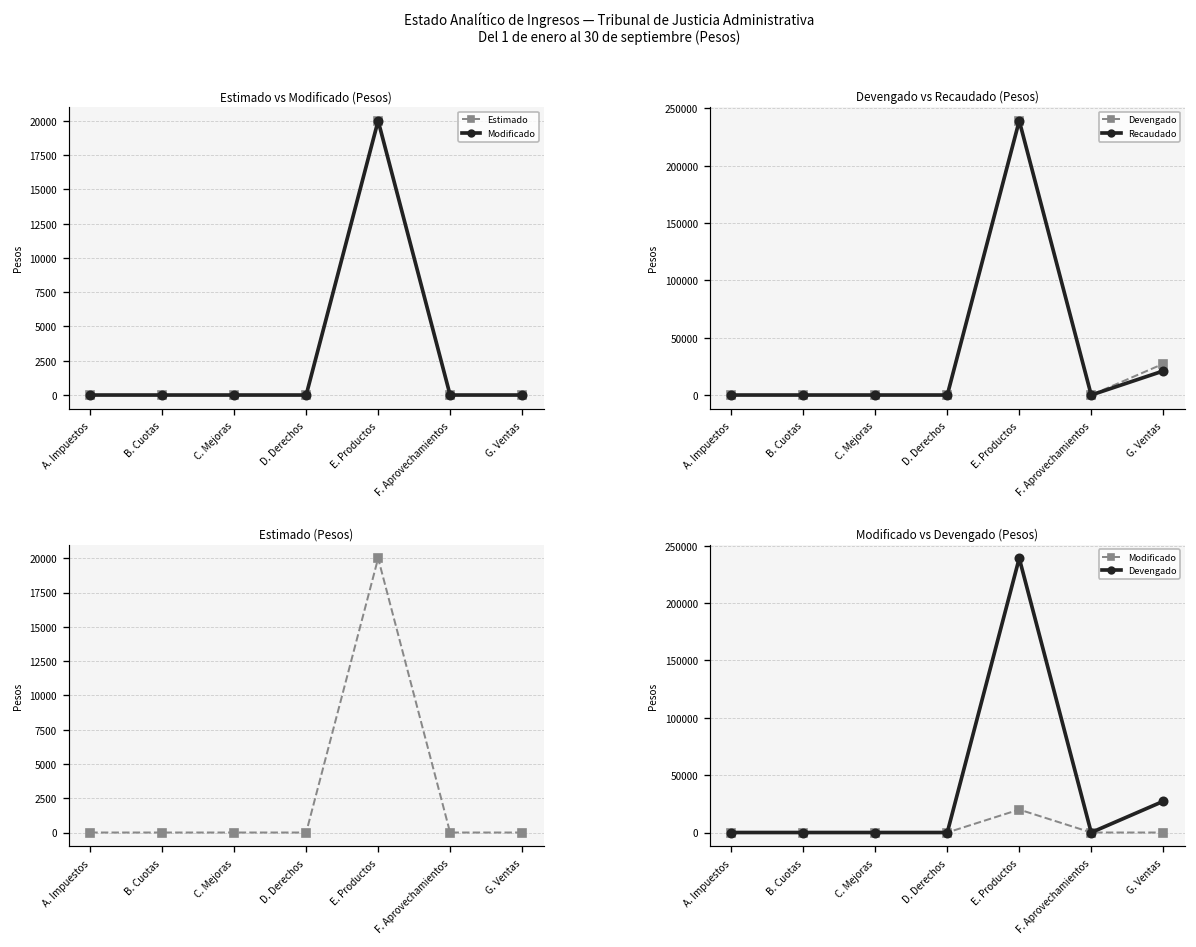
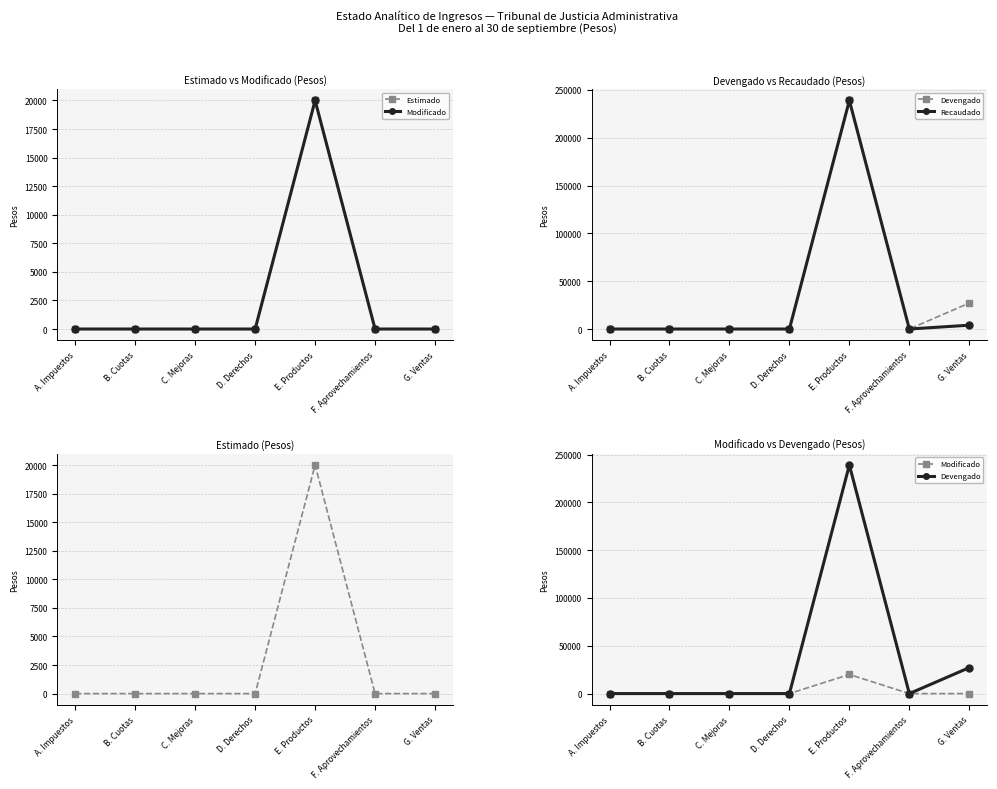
Devengado vs Recaudado (Pesos), Recaudado, G. Ventas: 20000 -> 0
